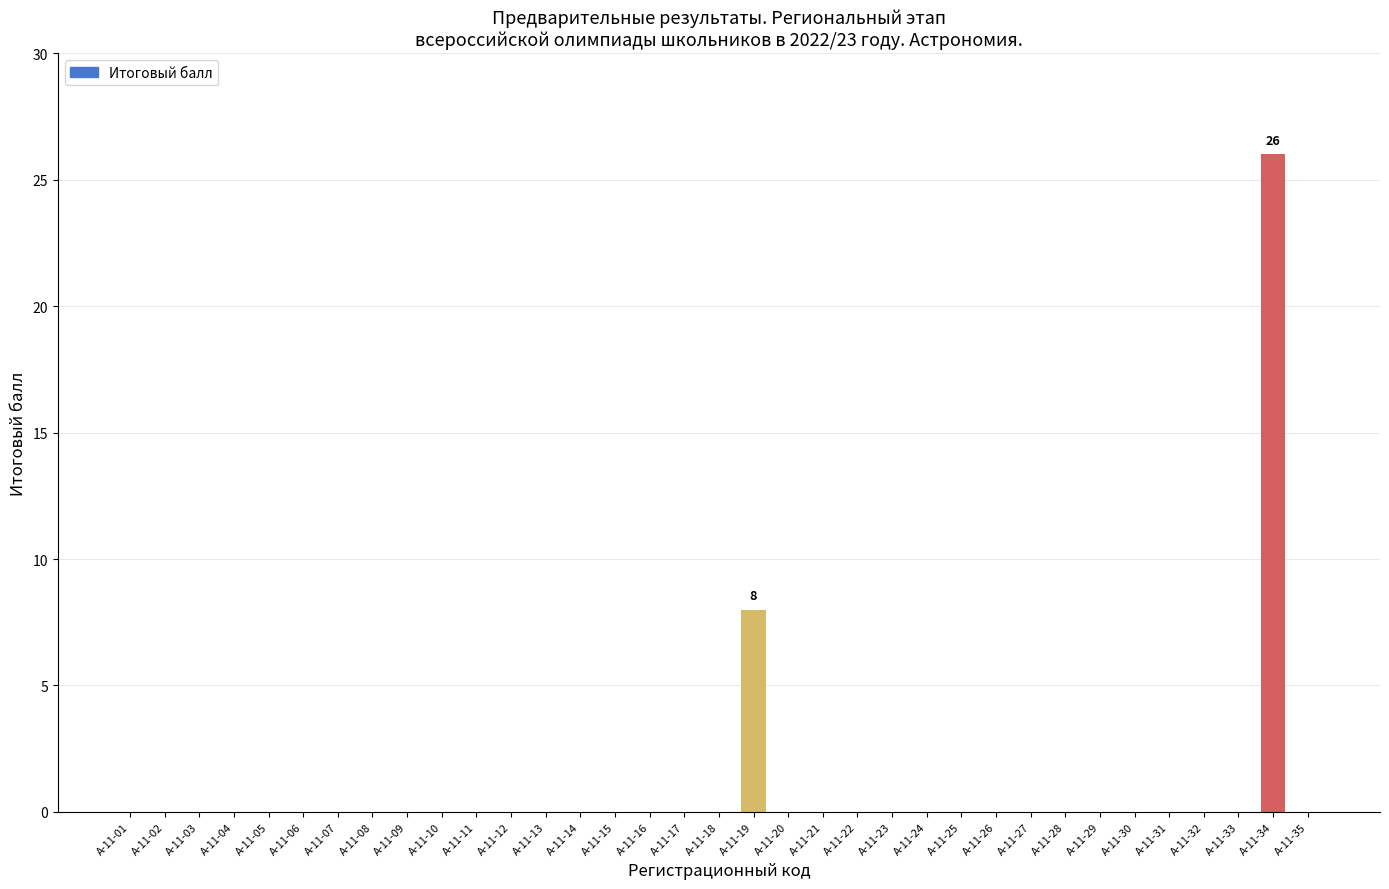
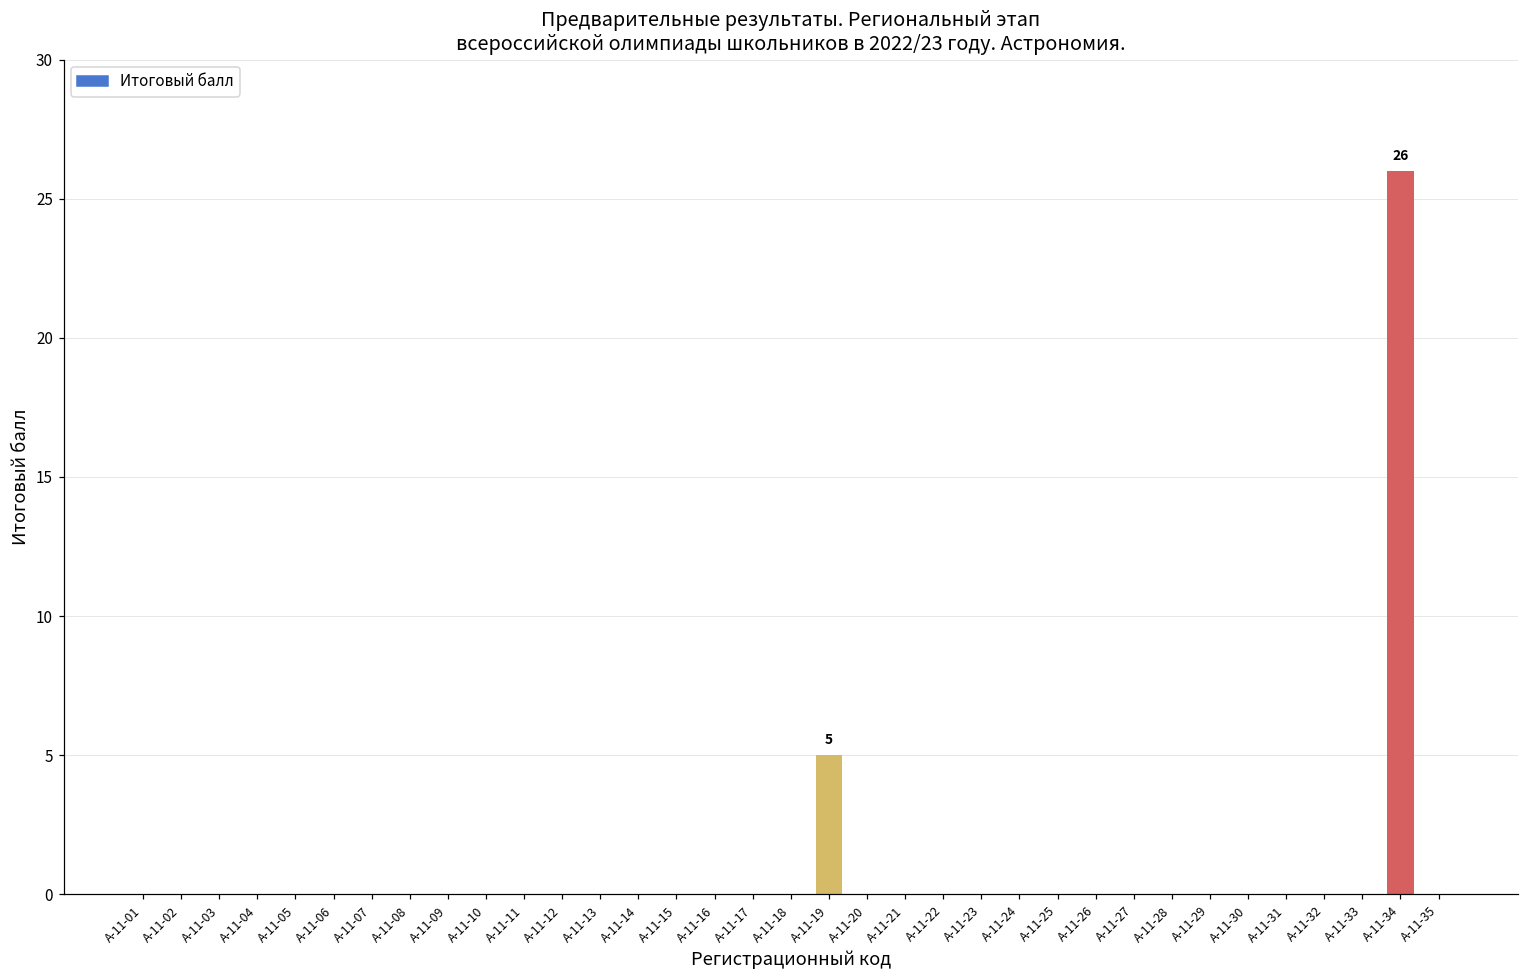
А-11-19: 8 -> 5
